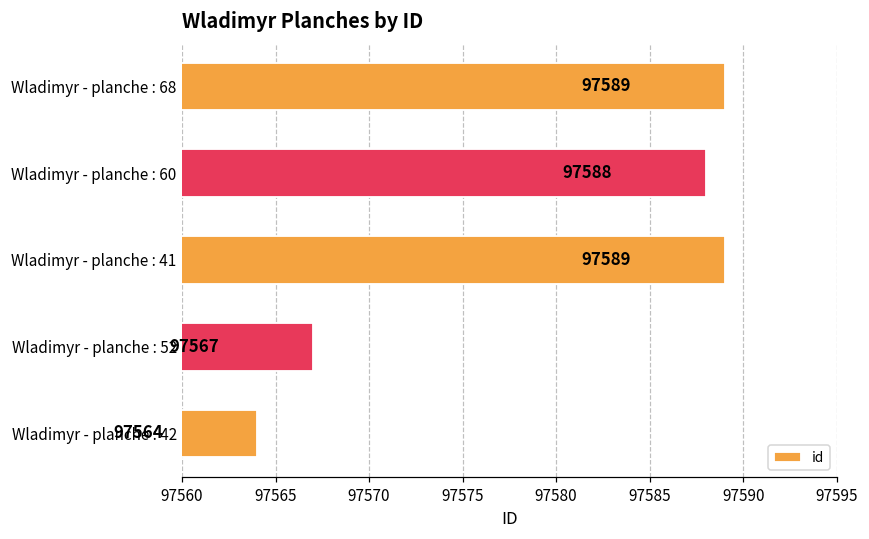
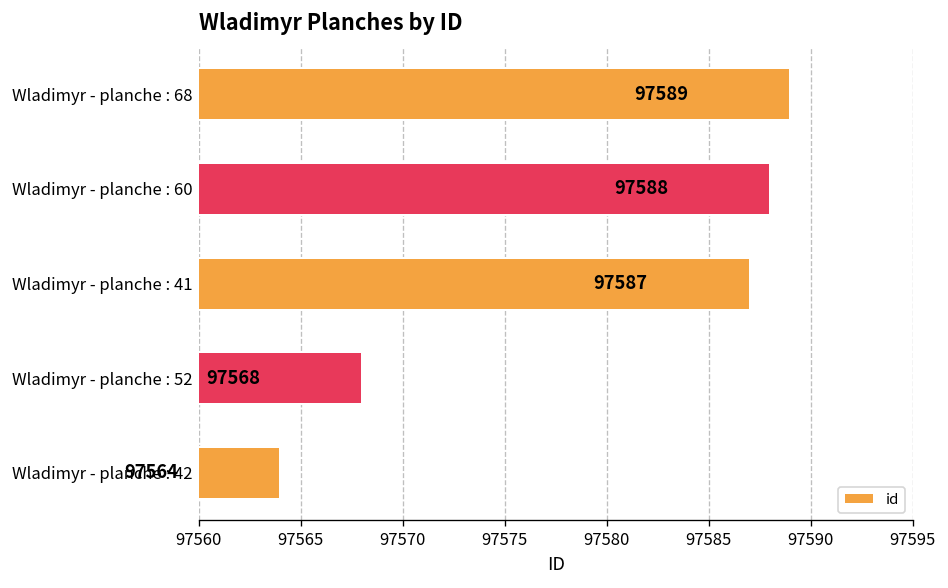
Wladimyr - planche : 41: 97589 -> 97587
Wladimyr - planche : 52: 97567 -> 97568
